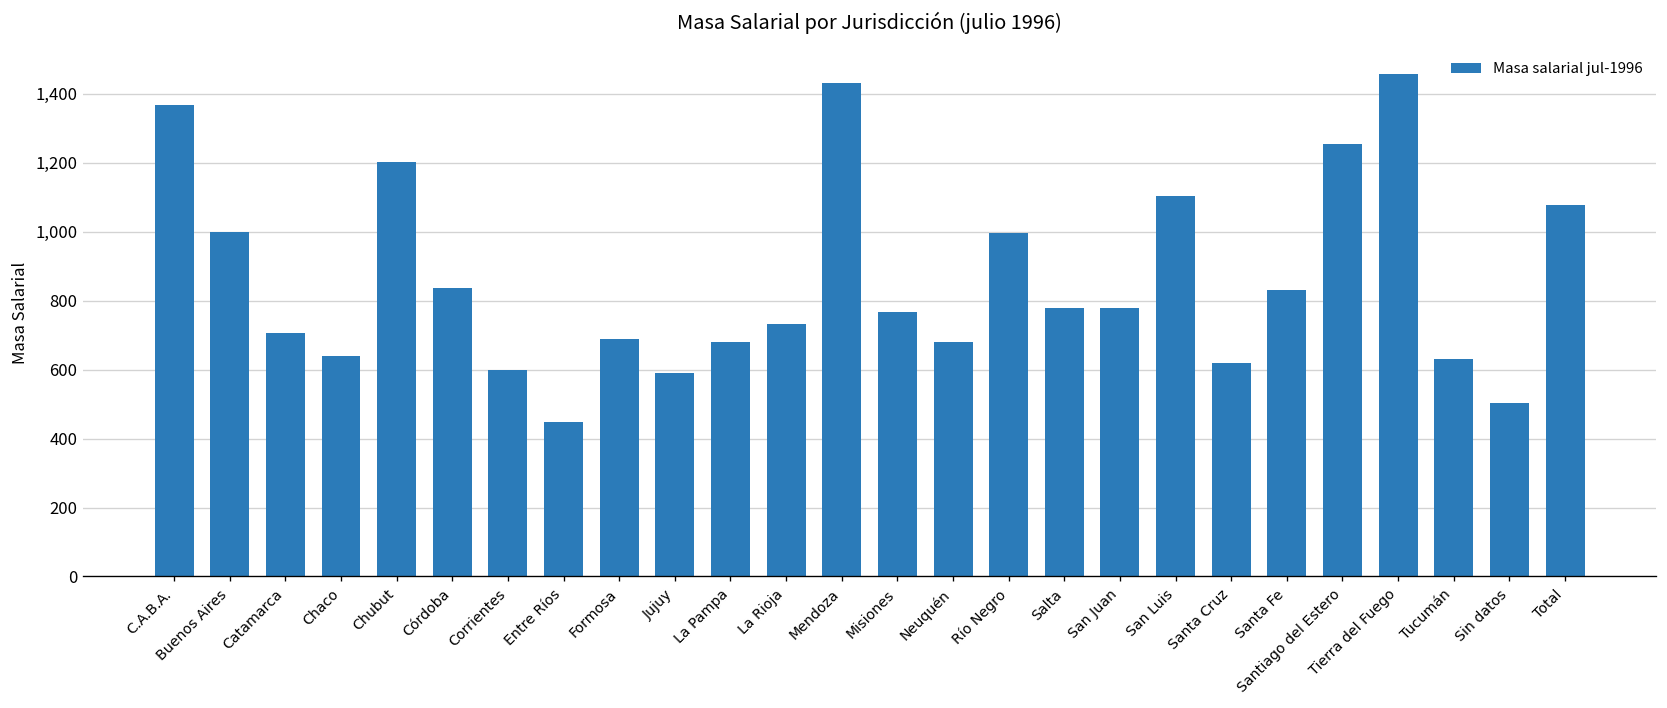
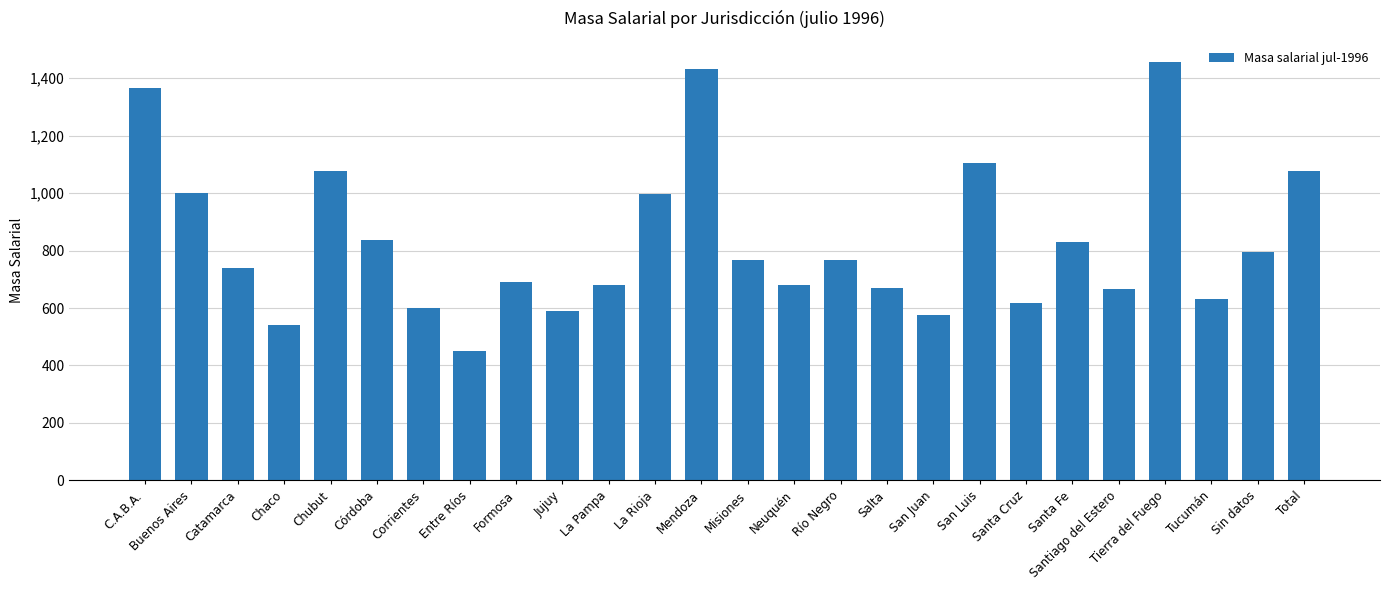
Catamarca: 710 -> 740
Chaco: 640 -> 540
Chubut: 1,200 -> 1,080
La Rioja: 730 -> 1,000
Río Negro: 1,000 -> 770
Salta: 780 -> 670
San Juan: 780 -> 580
Santiago del Estero: 1,260 -> 670
Sin datos: 500 -> 800
